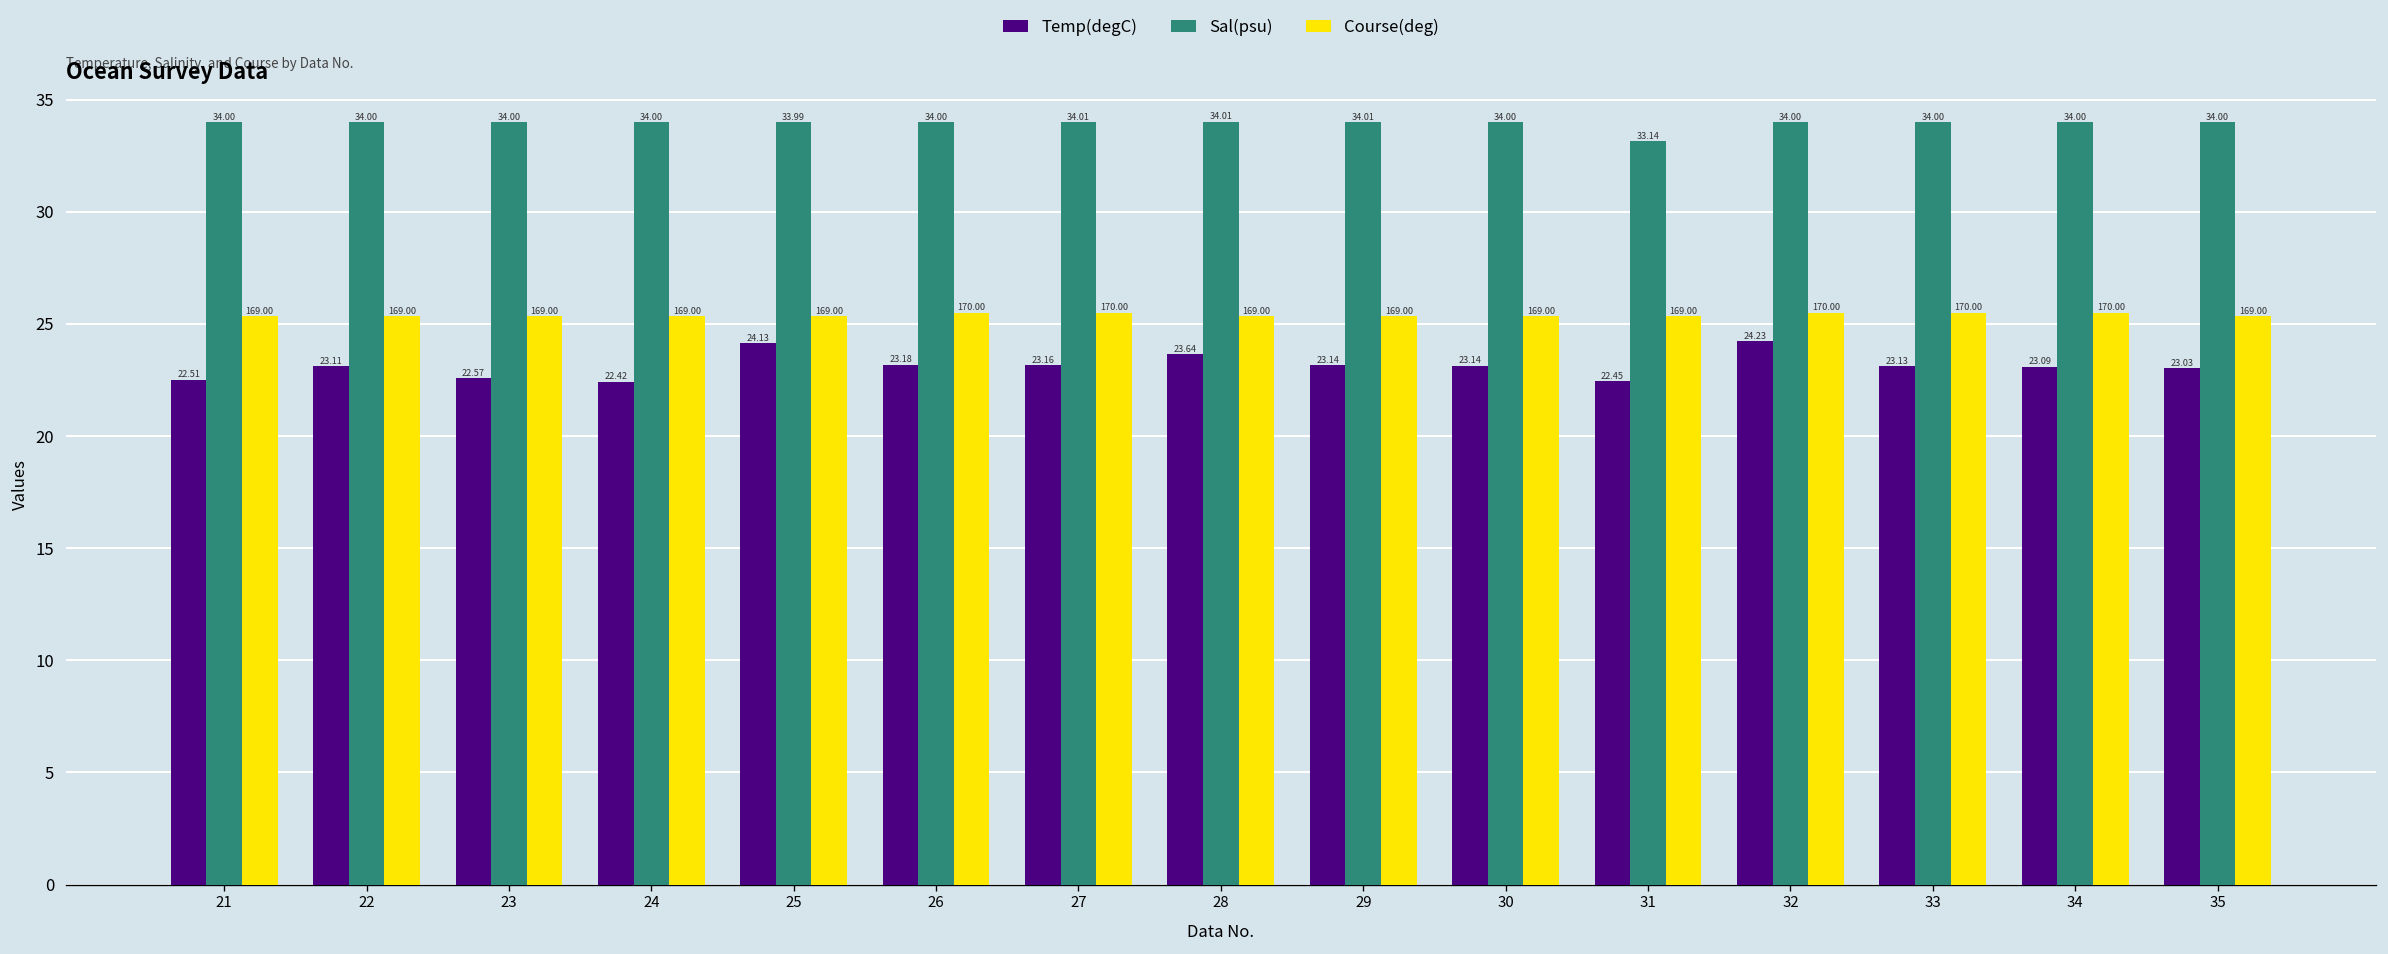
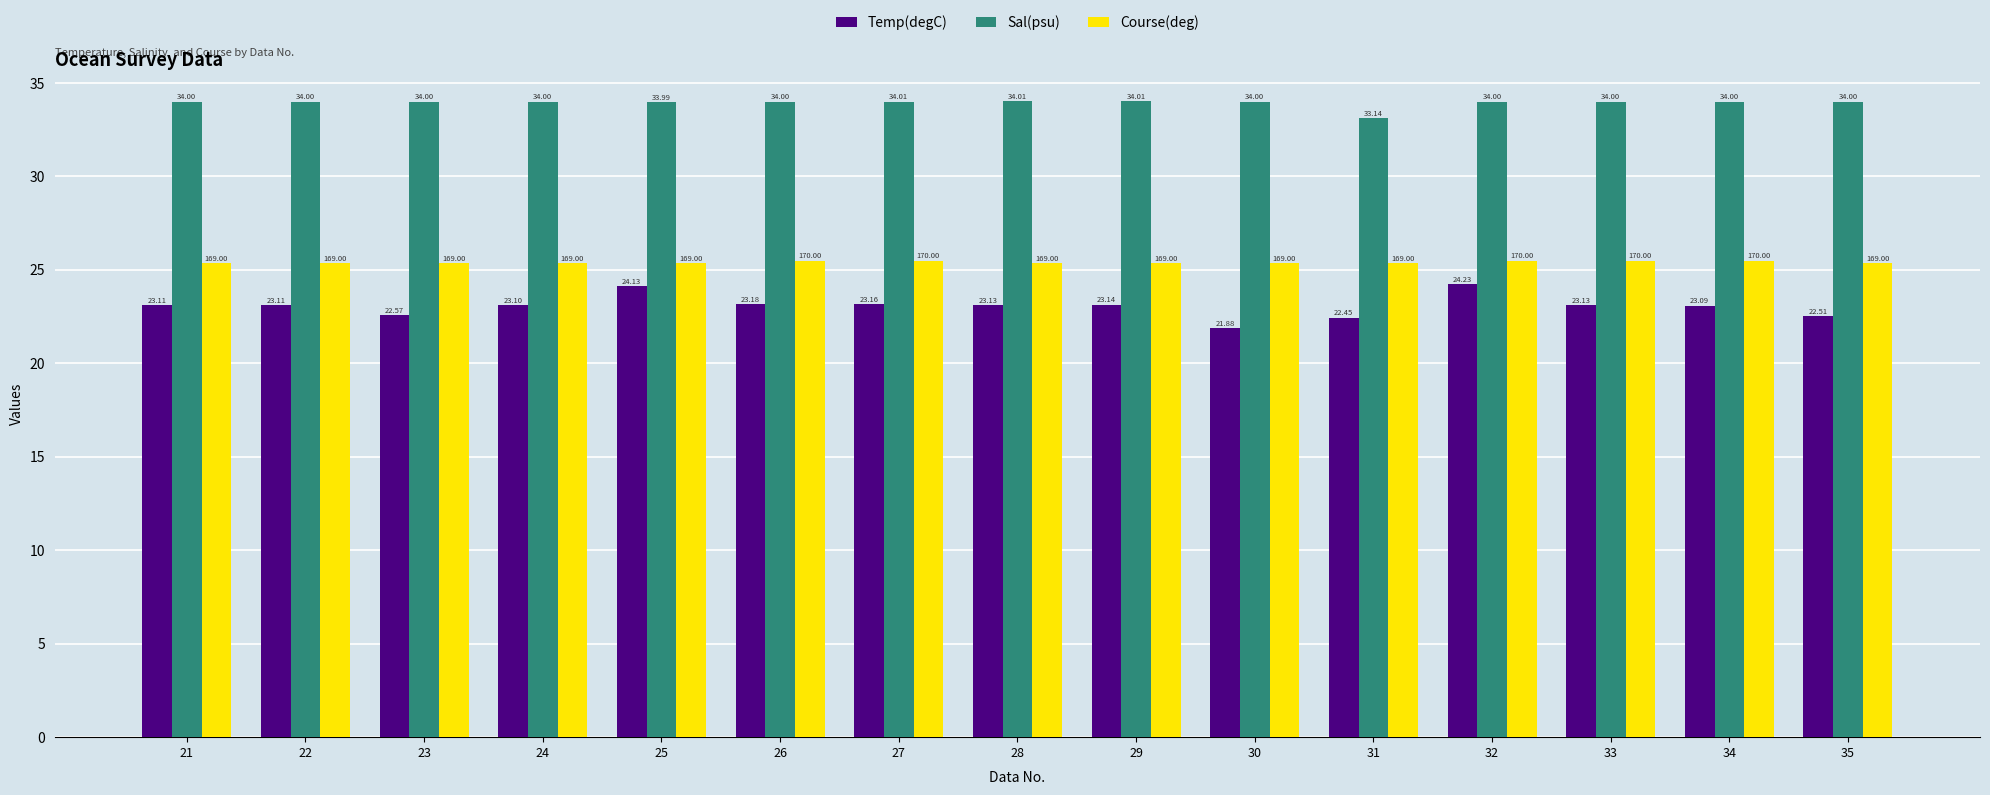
Temp(degC), 21: 22.51 -> 23.11
Temp(degC), 24: 22.42 -> 23.10
Temp(degC), 28: 23.64 -> 23.13
Temp(degC), 30: 23.14 -> 21.88
Temp(degC), 35: 23.03 -> 22.51
